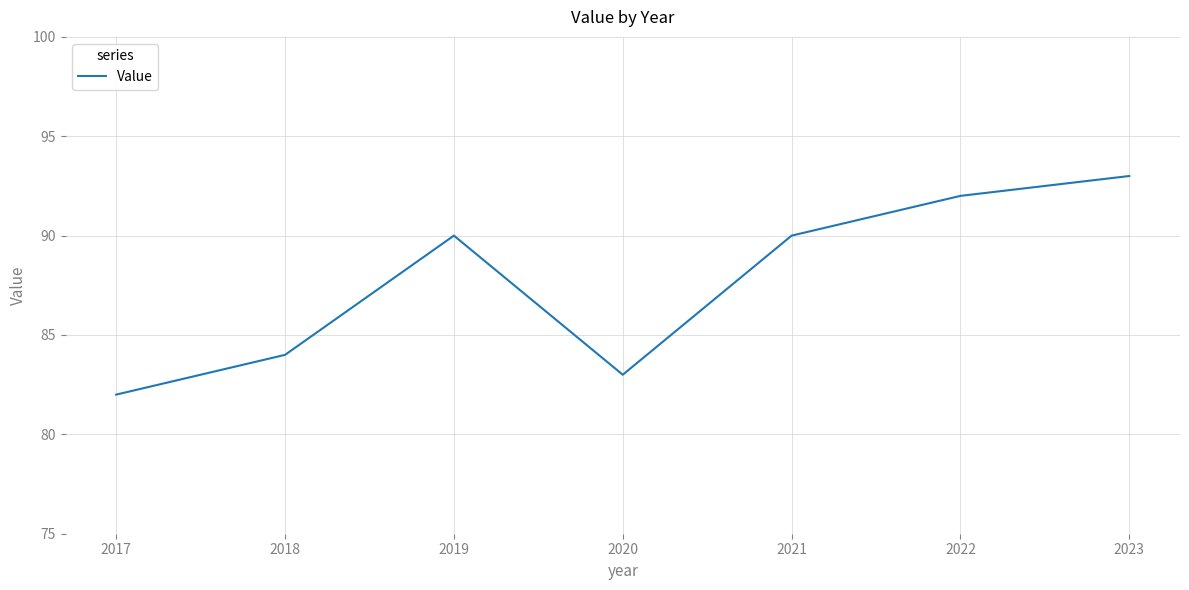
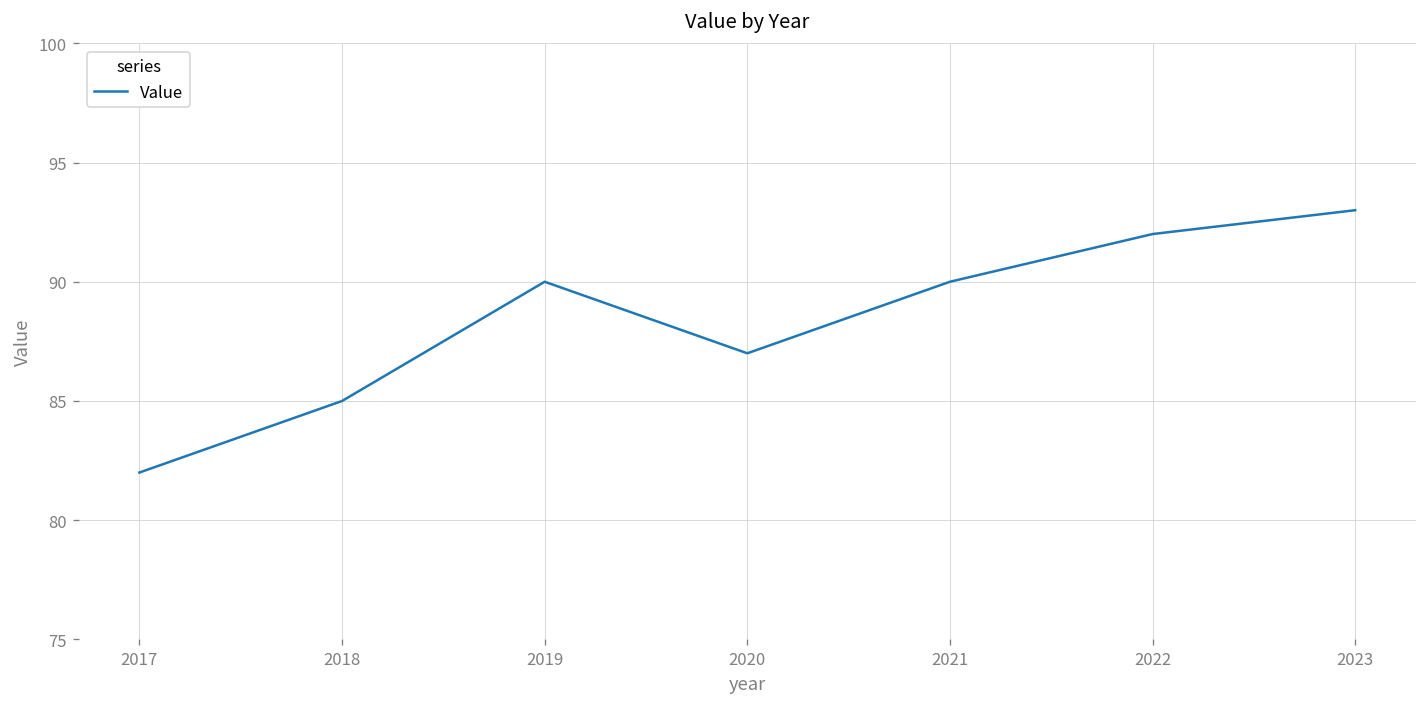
2018: 84 -> 85
2020: 83 -> 87
